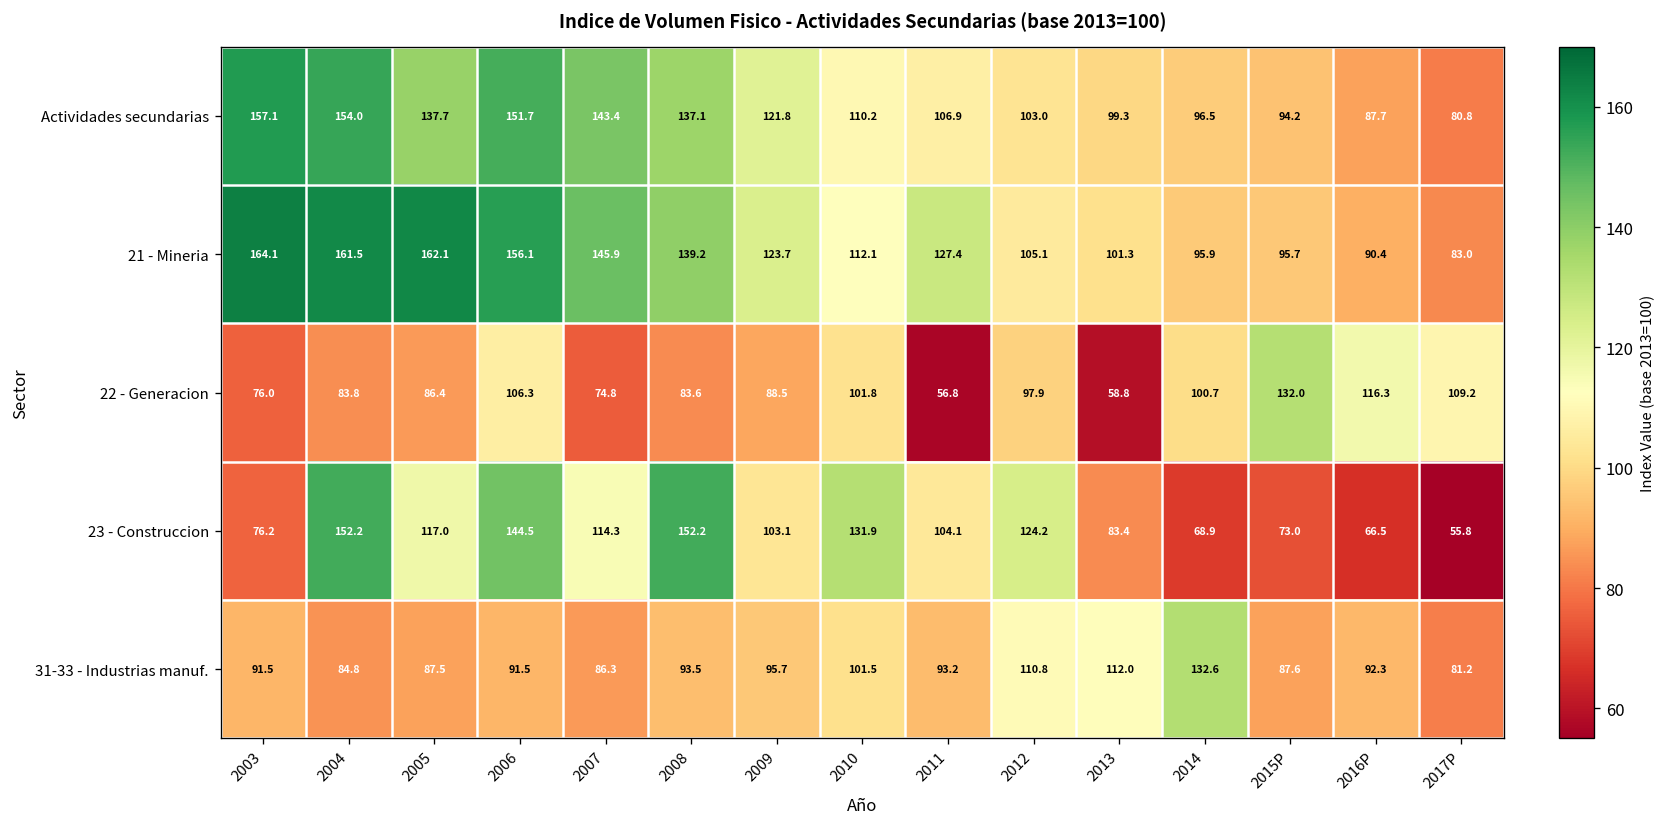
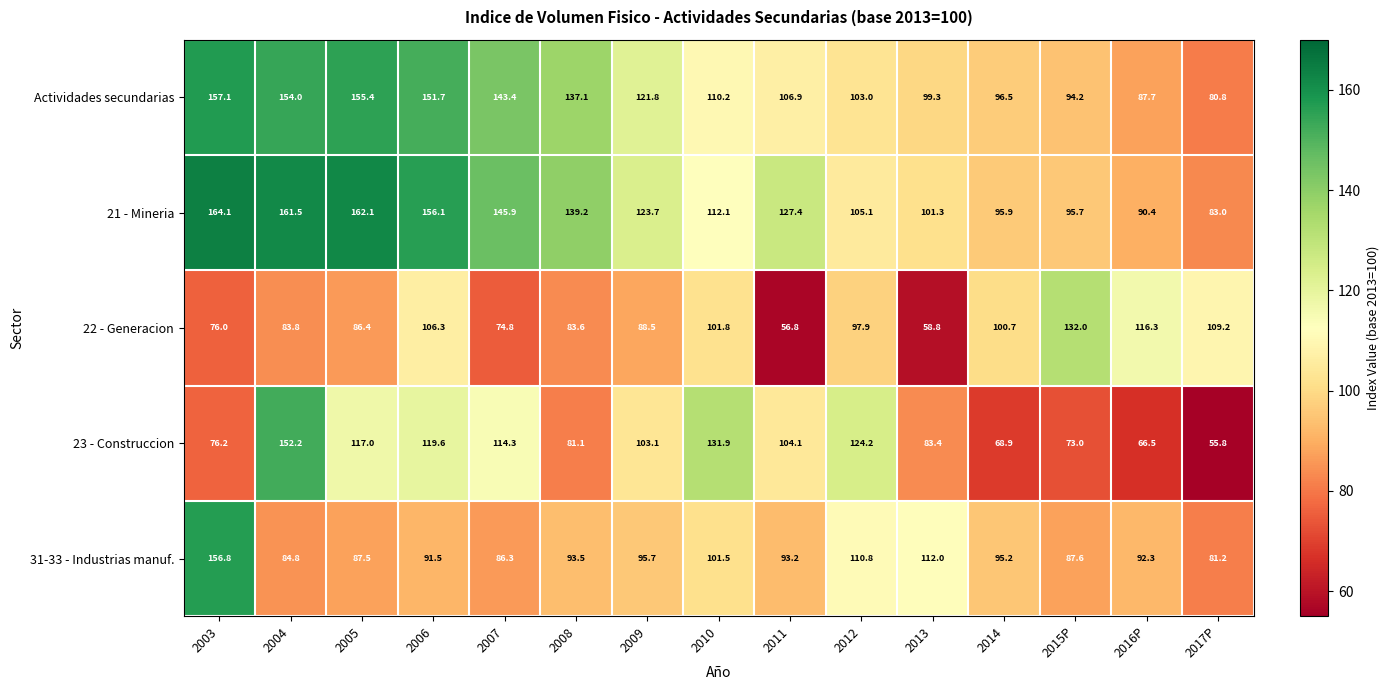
Actividades secundarias, 2005: 137.7 -> 155.4
23 - Construccion, 2006: 144.5 -> 119.6
23 - Construccion, 2008: 152.2 -> 81.1
31-33 - Industrias manuf., 2003: 91.5 -> 156.8
31-33 - Industrias manuf., 2014: 132.6 -> 95.2
